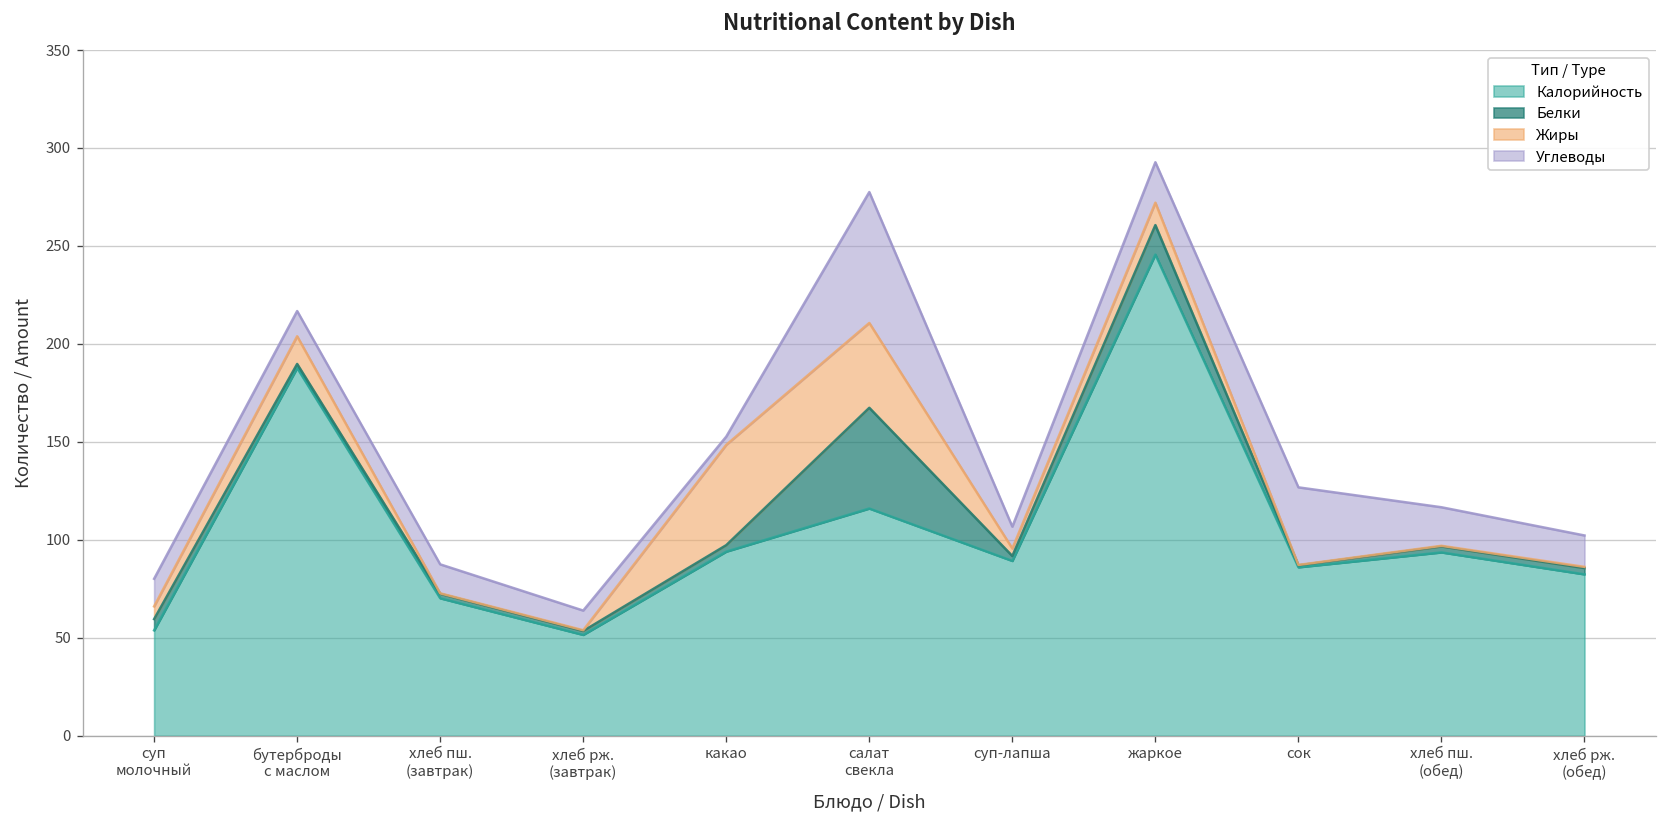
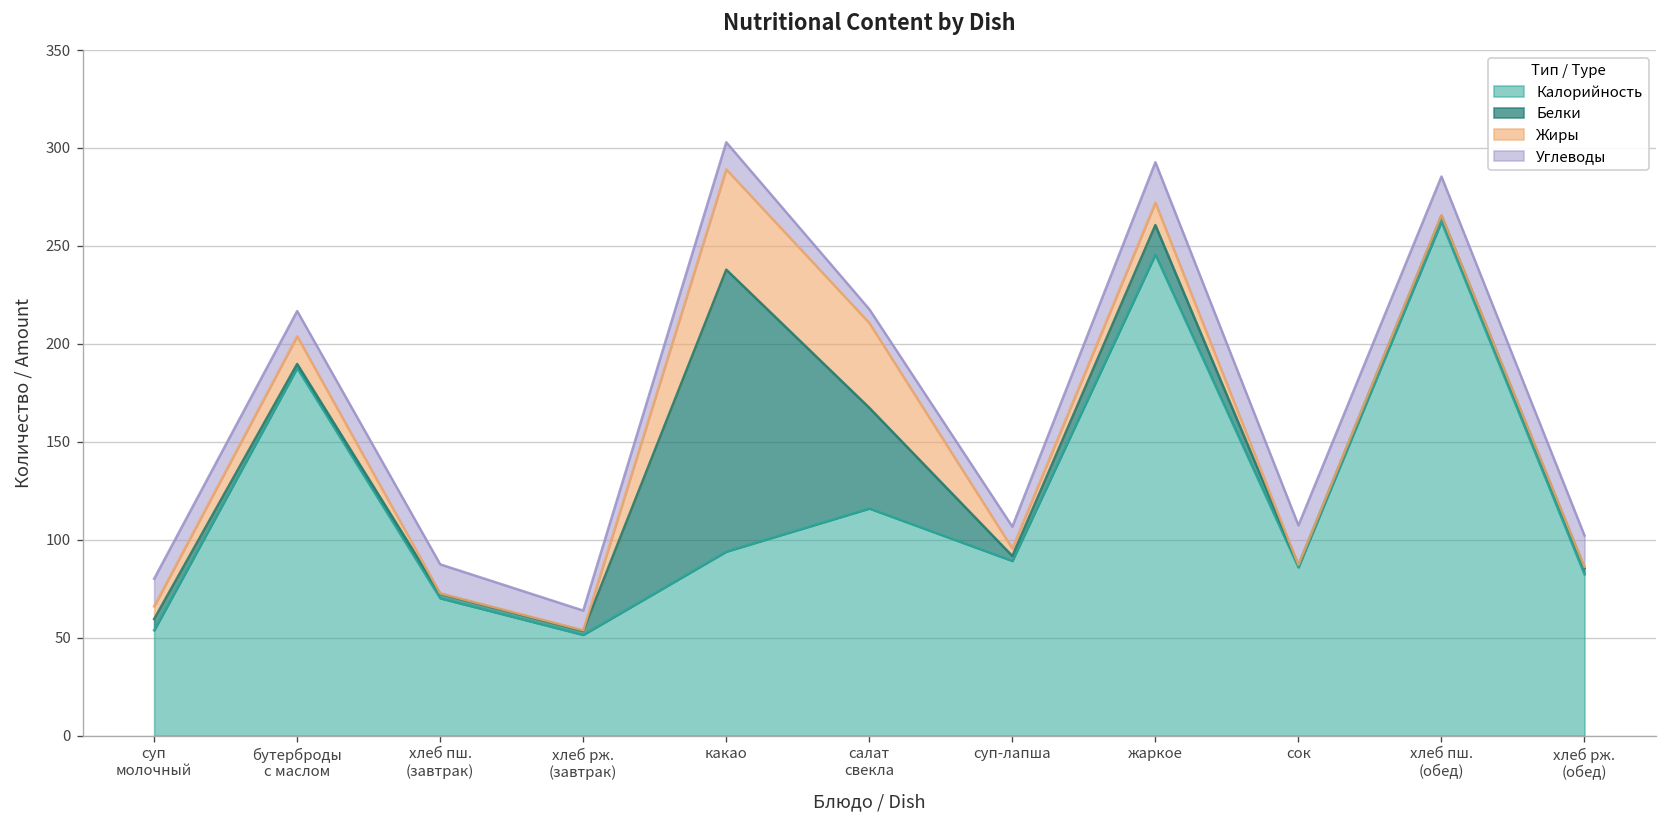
Белки, какао: 3 -> 144
Углеводы, какао: 4 -> 14
Углеводы, салат свекла: 67 -> 7
Углеводы, сок: 40 -> 20
Калорийность, хлеб пш. (обед): 94 -> 262
